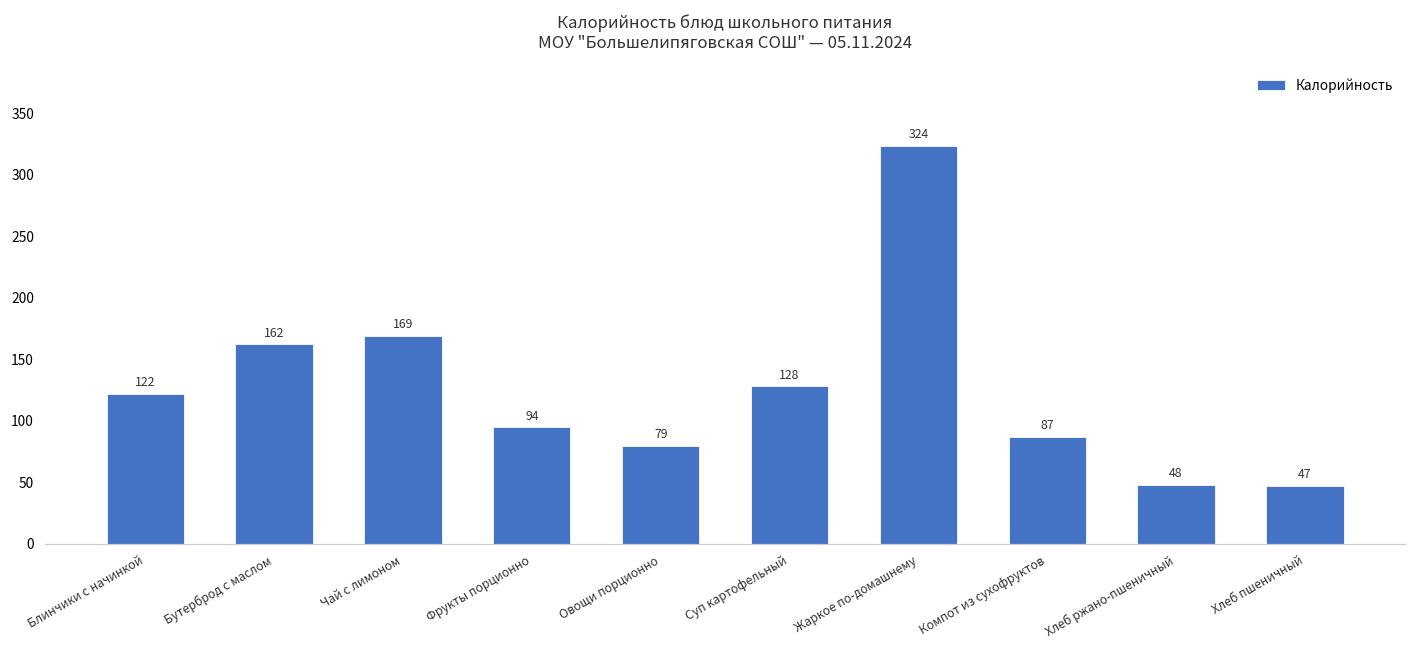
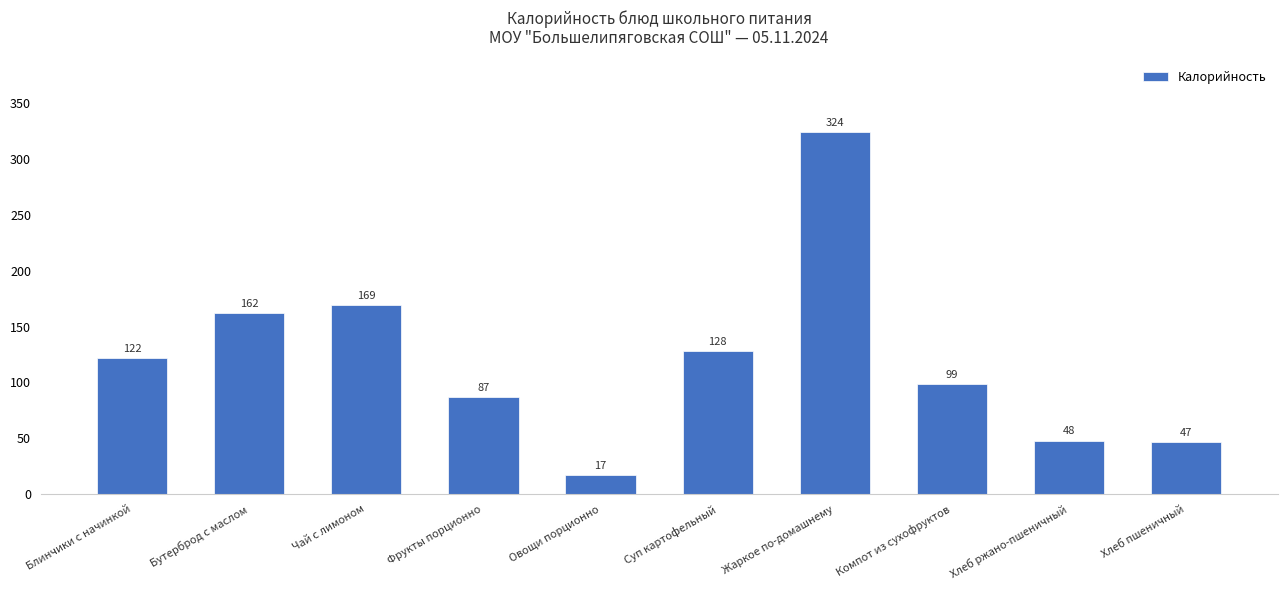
Фрукты порционно: 94 -> 87
Овощи порционно: 79 -> 17
Компот из сухофруктов: 87 -> 99
